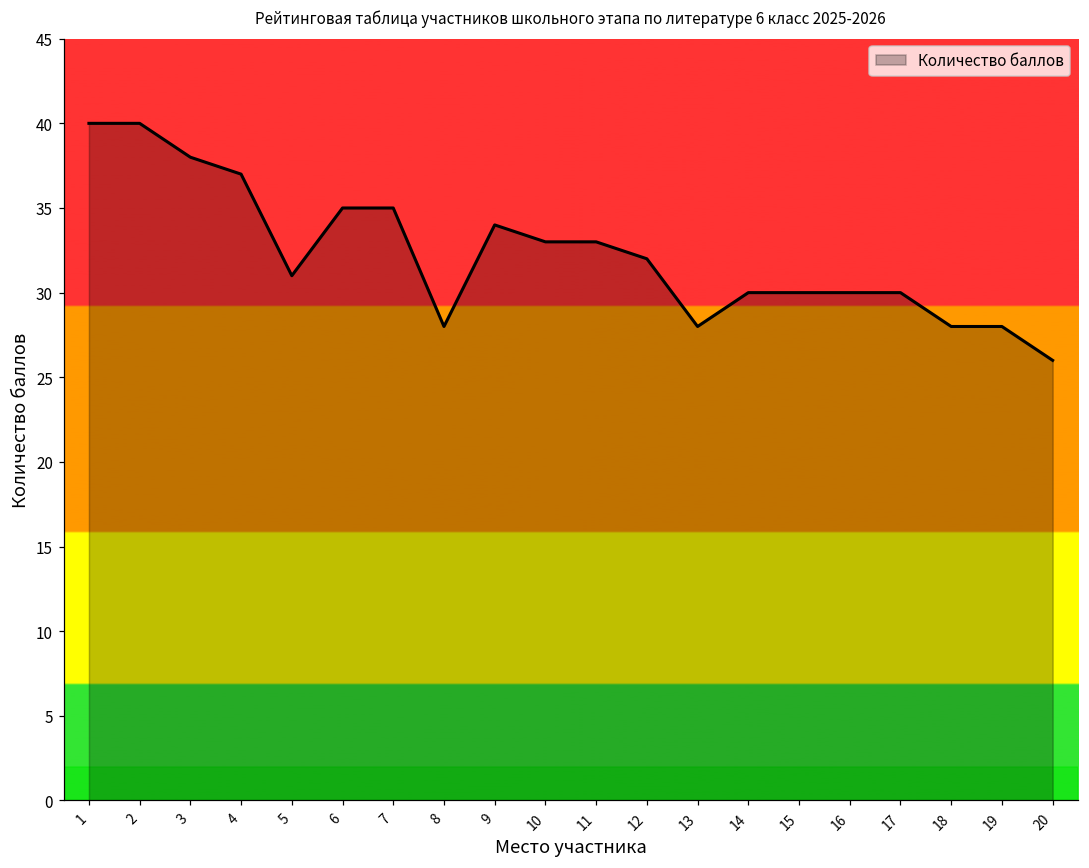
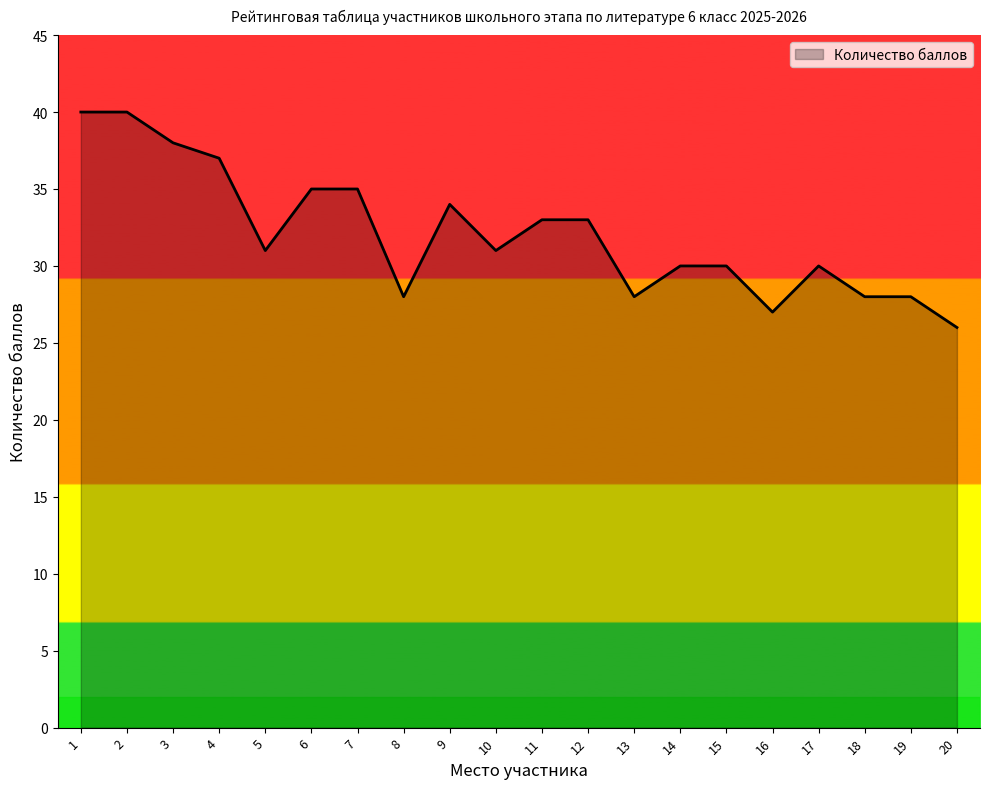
10: 33 -> 31
12: 32 -> 33
16: 30 -> 27
